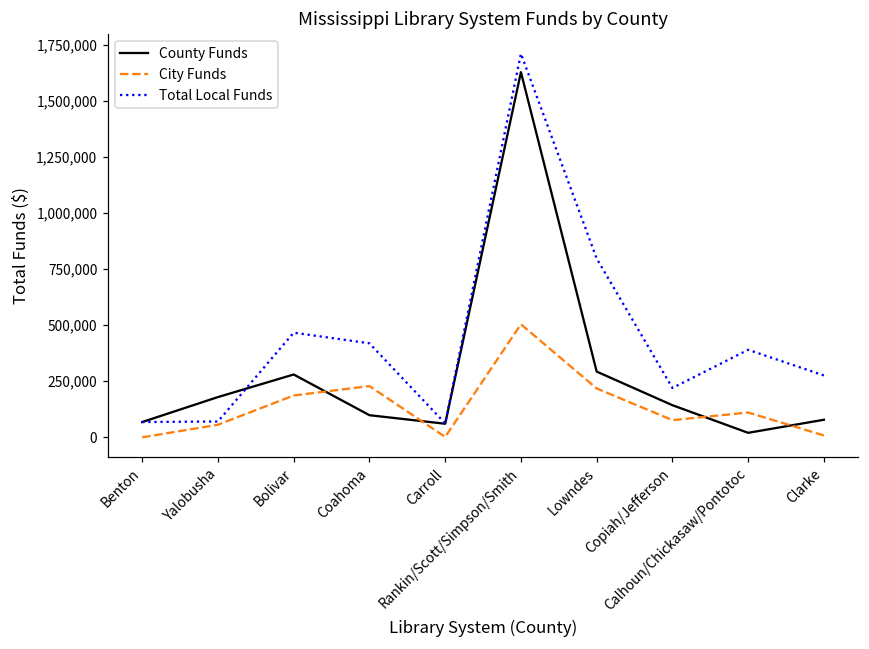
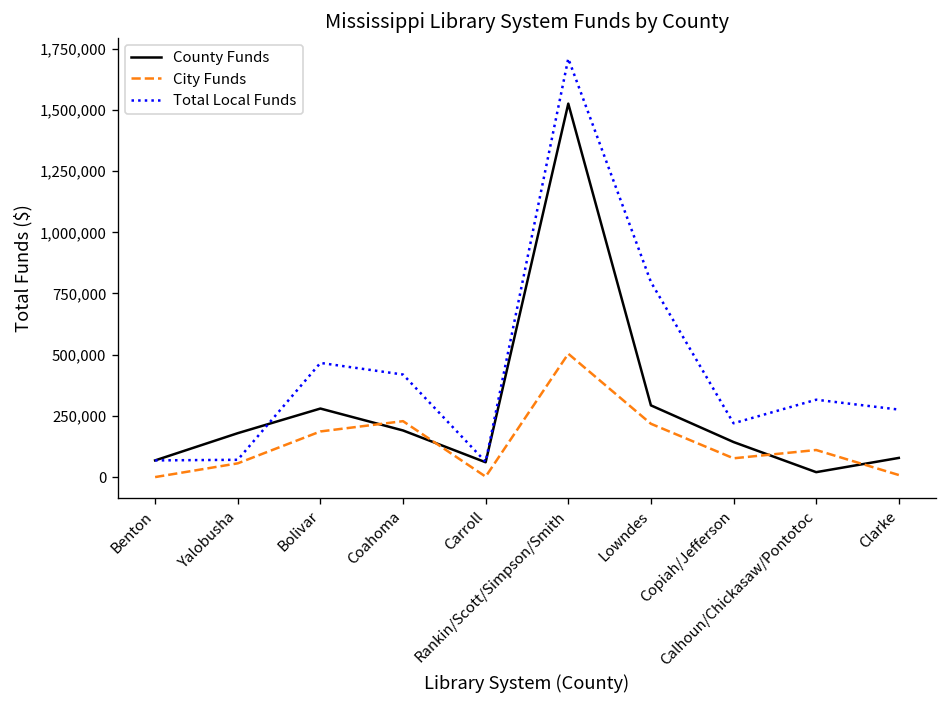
County Funds, Coahoma: 100,000 -> 190,000
County Funds, Rankin/Scott/Simpson/Smith: 1,630,000 -> 1,530,000
Total Local Funds, Calhoun/Chickasaw/Pontotoc: 390,000 -> 320,000
